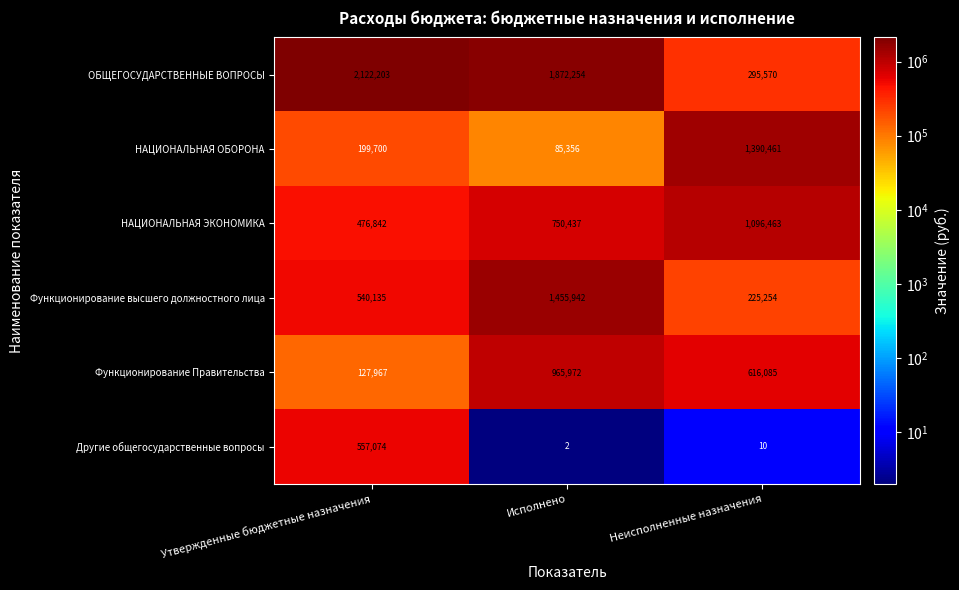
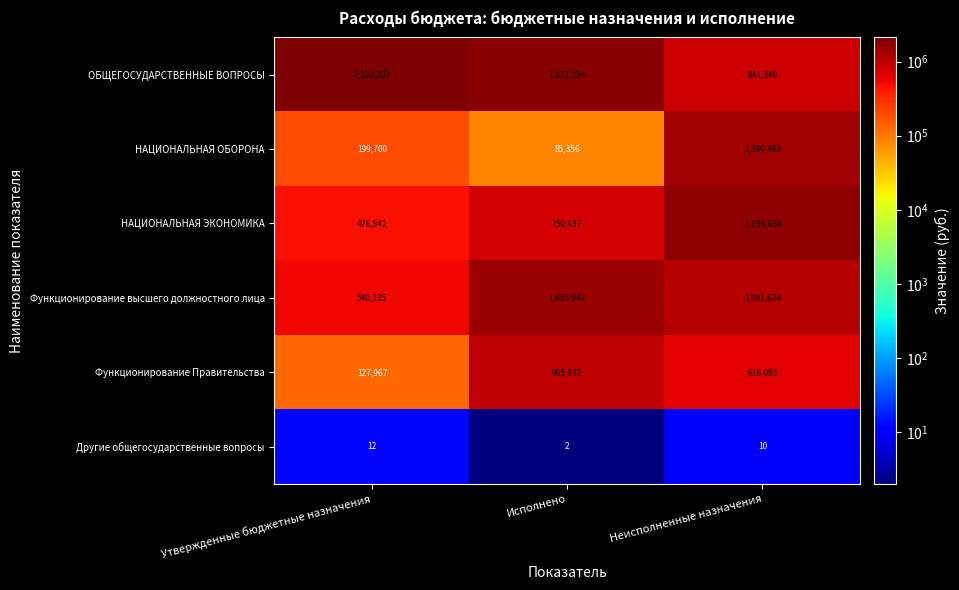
ОБЩЕГОСУДАРСТВЕННЫЕ ВОПРОСЫ, Неисполненные назначения: 295,570 -> 841,349
НАЦИОНАЛЬНАЯ ЭКОНОМИКА, Неисполненные назначения: 1,096,463 -> 1,734,630
Функционирование высшего должностного лица, Неисполненные назначения: 225,254 -> 1,091,624
Другие общегосударственные вопросы, Утвержденные бюджетные назначения: 557,074 -> 12
